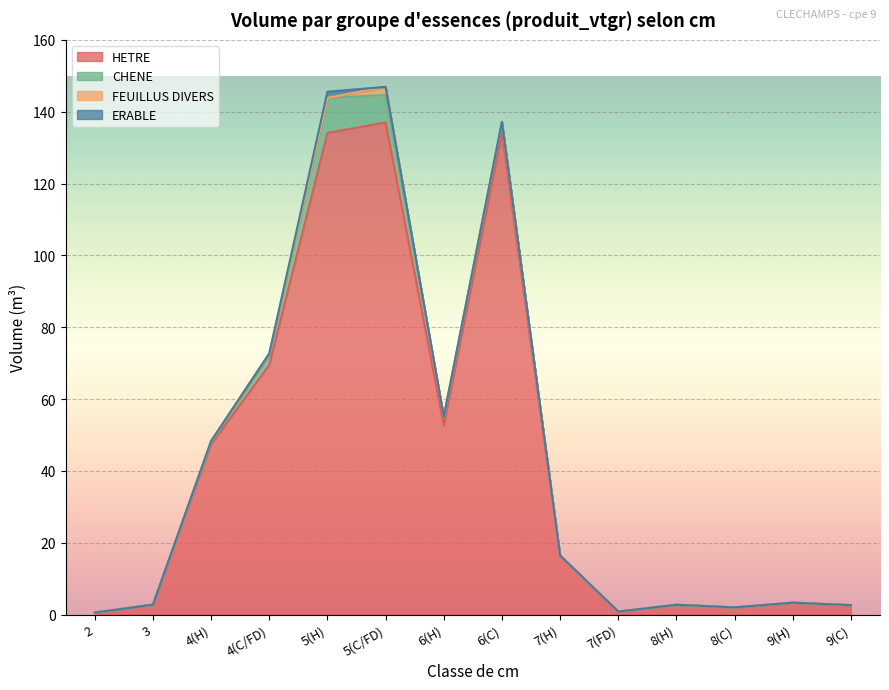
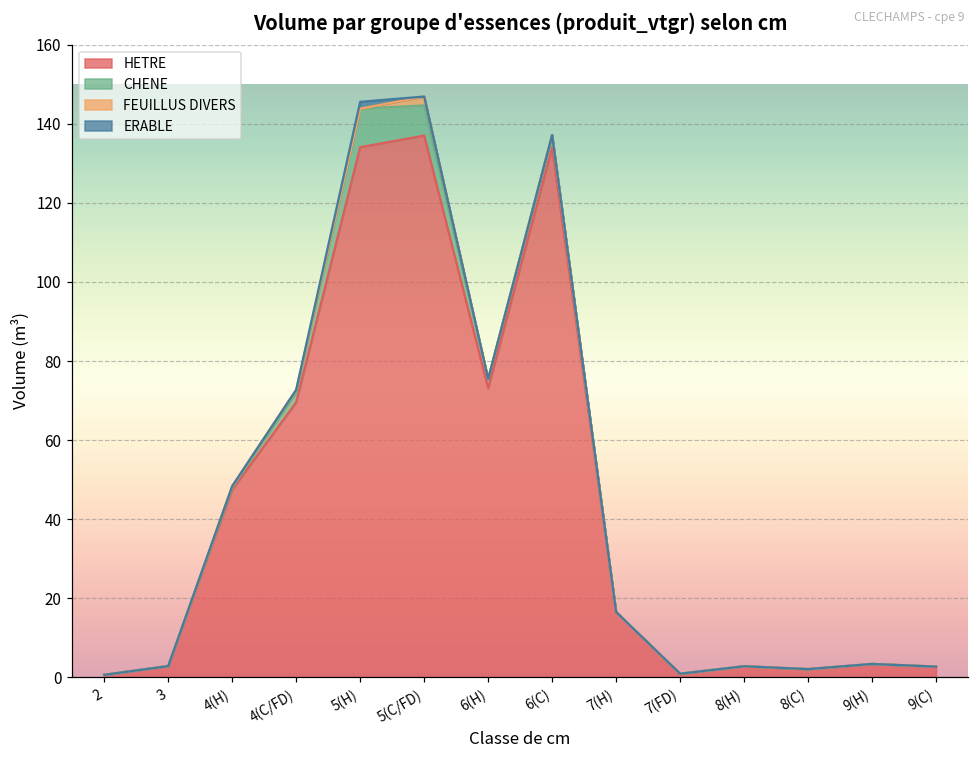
HETRE, 6(H): 53 -> 73
